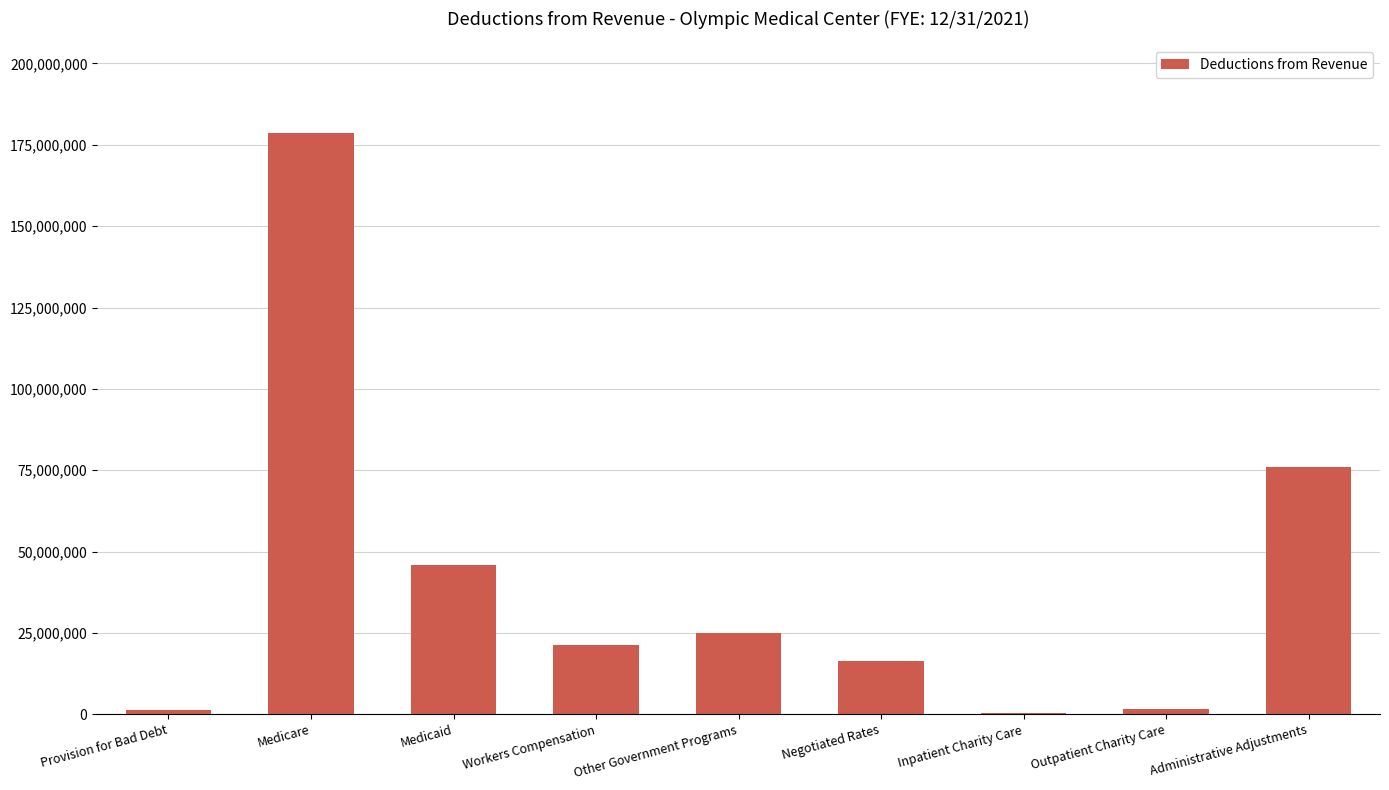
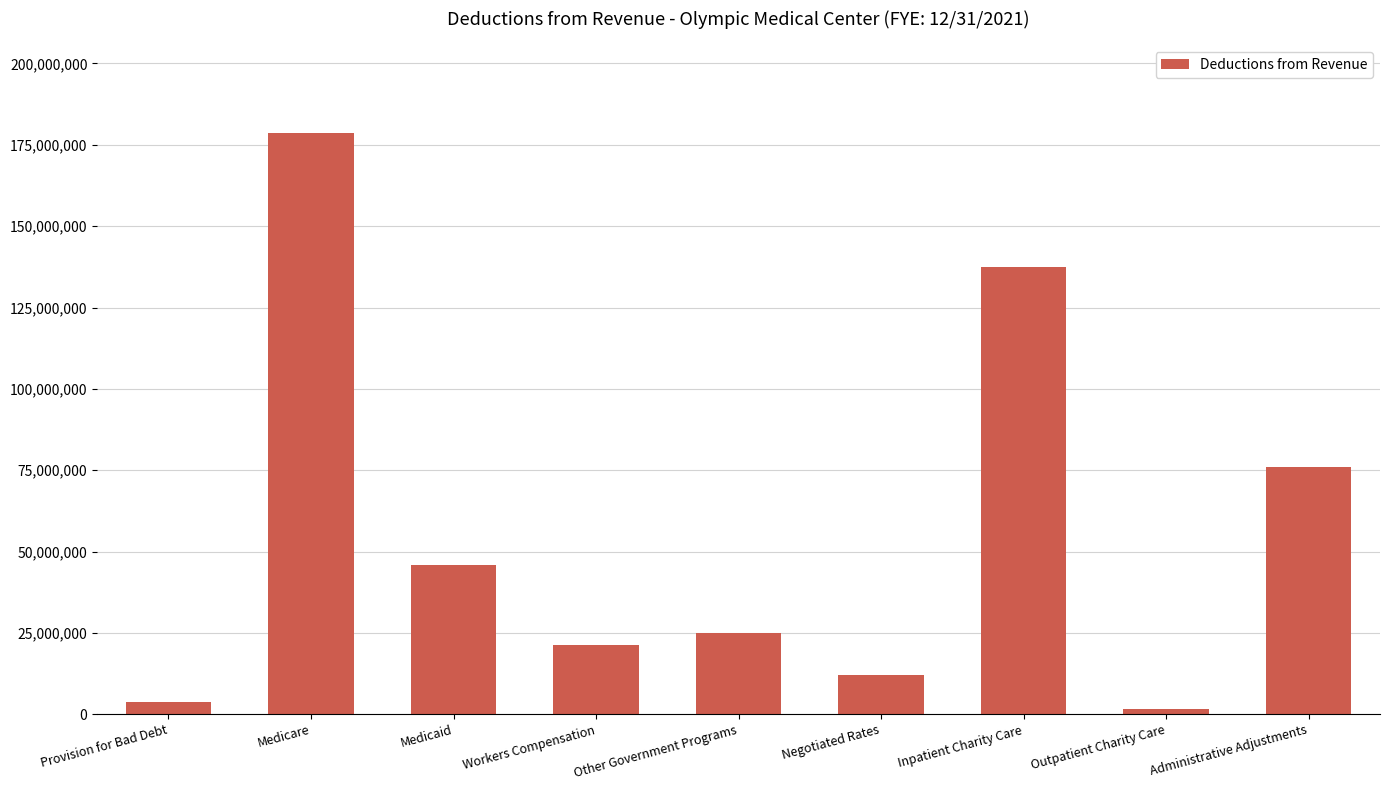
Provision for Bad Debt: 1,000,000 -> 4,000,000
Negotiated Rates: 16,000,000 -> 12,000,000
Inpatient Charity Care: 0 -> 137,000,000
